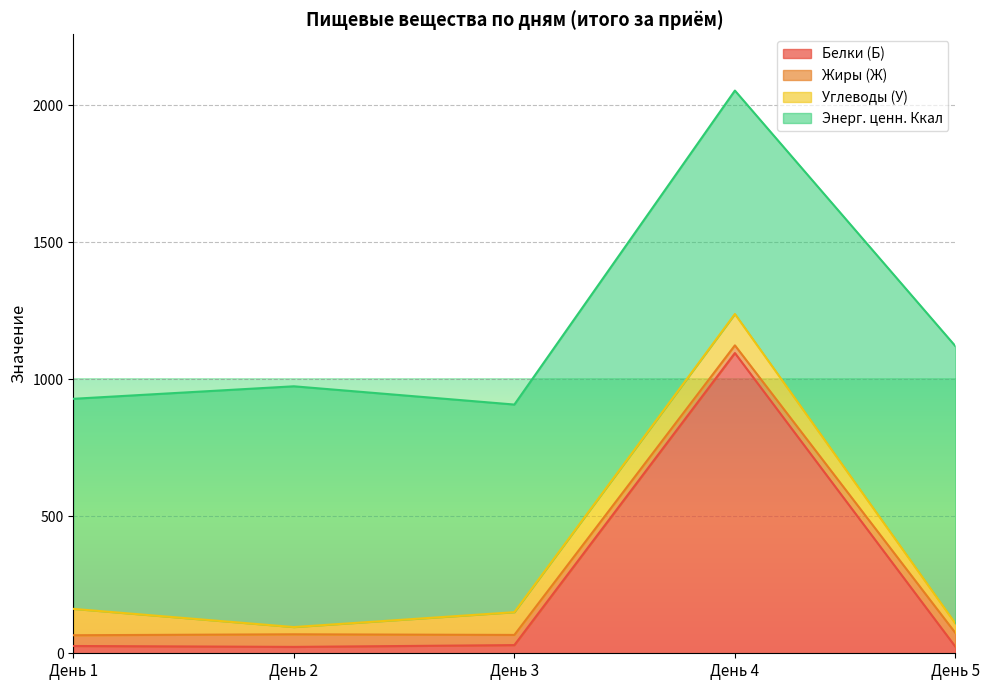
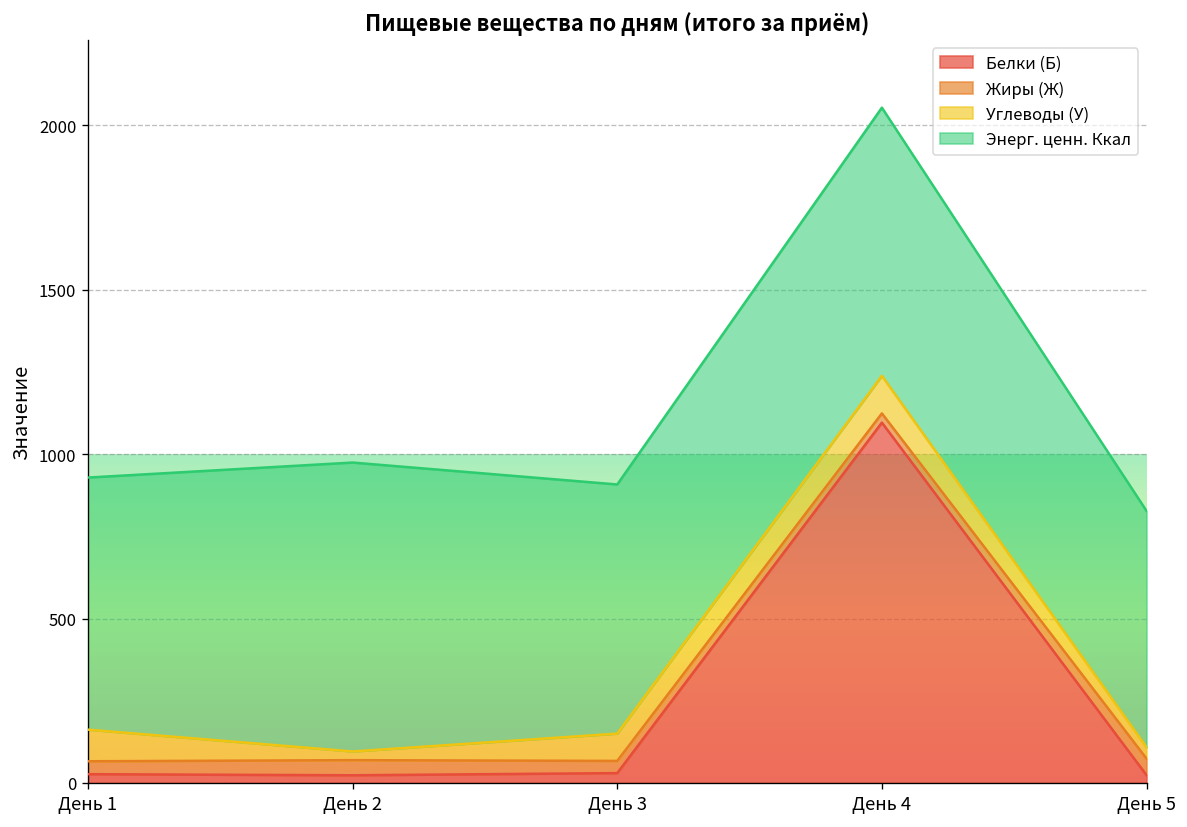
Энерг. ценн. Ккал, День 5: 1010 -> 720
